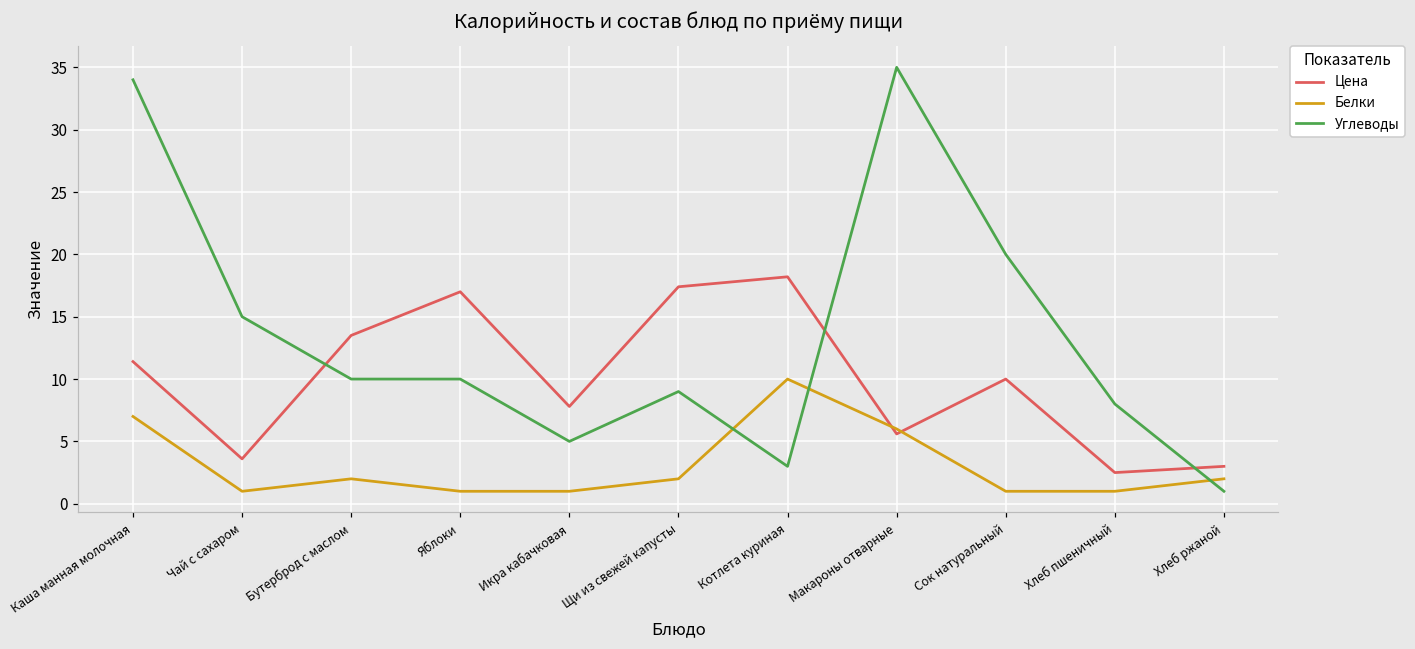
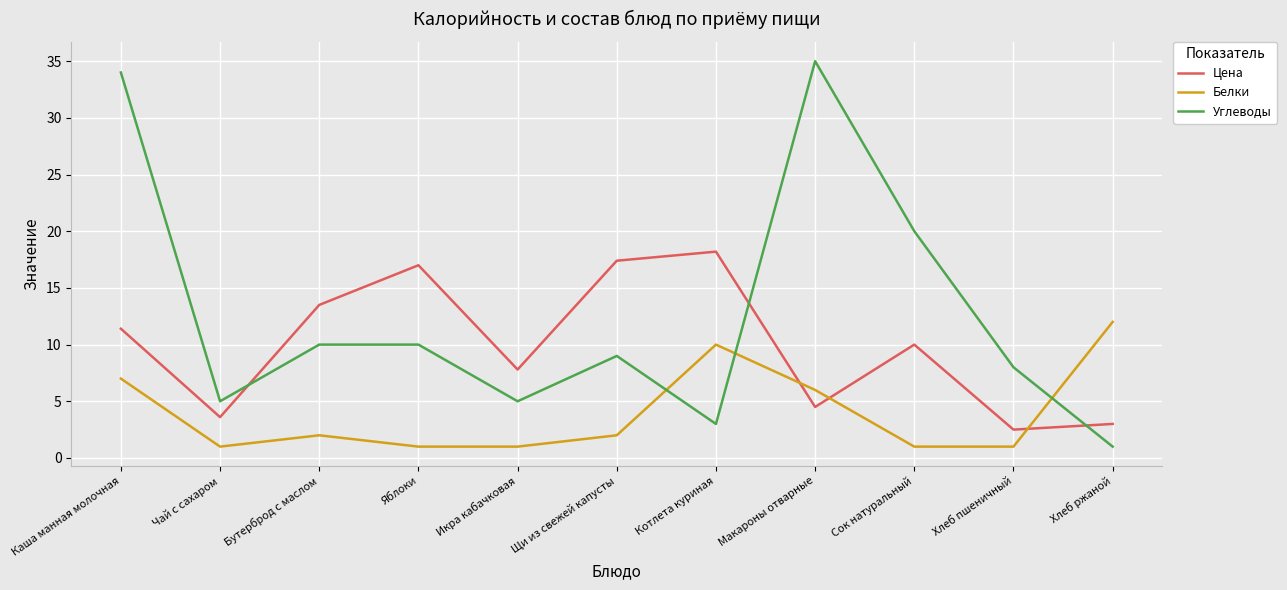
Углеводы, Чай с сахаром: 15 -> 5
Цена, Макароны отварные: 5.6 -> 4.5
Белки, Хлеб ржаной: 2 -> 12
